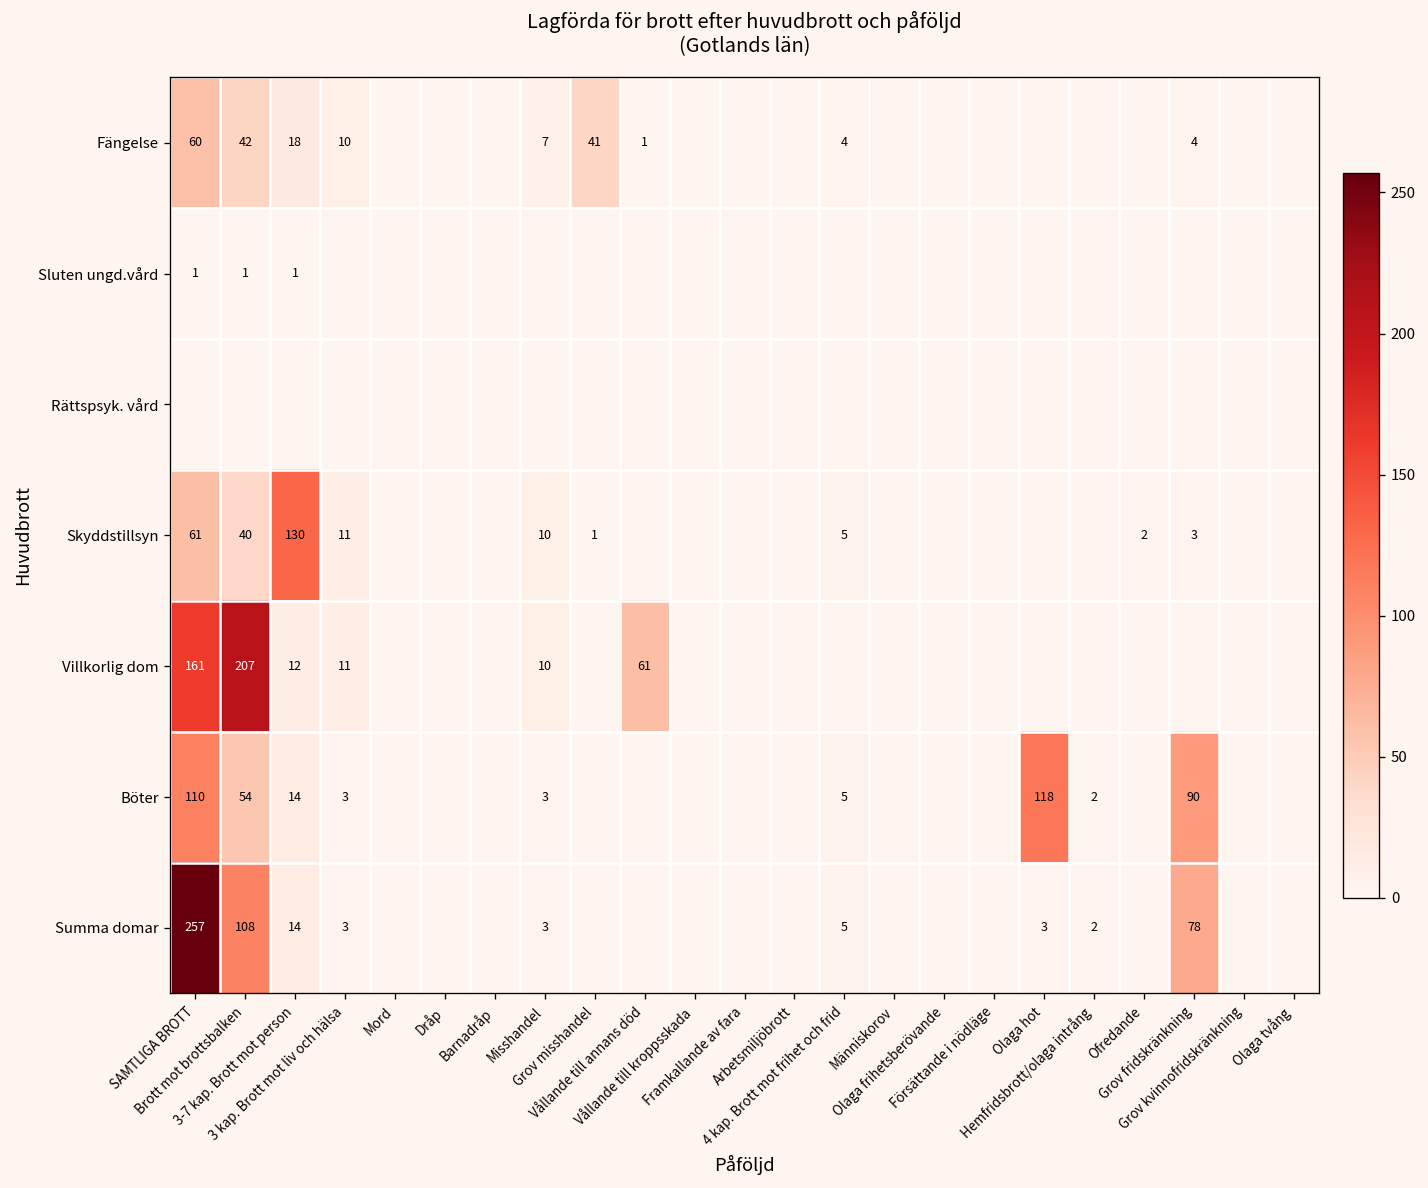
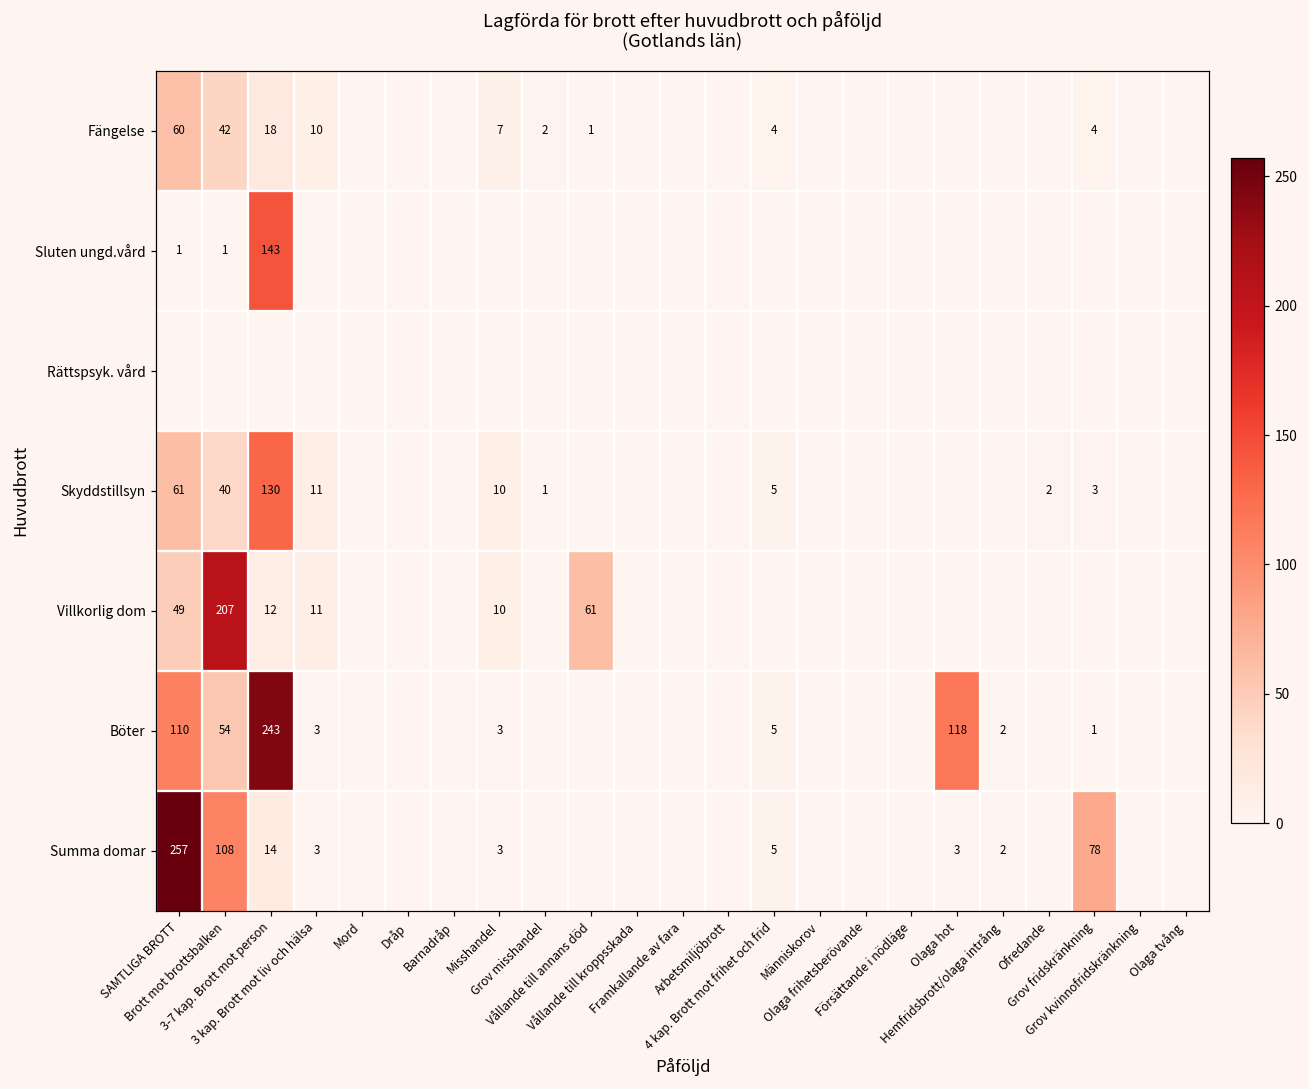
Fängelse, Grov misshandel: 41 -> 2
Sluten ungd.vård, 3-7 kap. Brott mot person: 1 -> 143
Villkorlig dom, SAMTLIGA BROTT: 161 -> 49
Böter, 3-7 kap. Brott mot person: 14 -> 243
Böter, Grov fridskränkning: 90 -> 1
